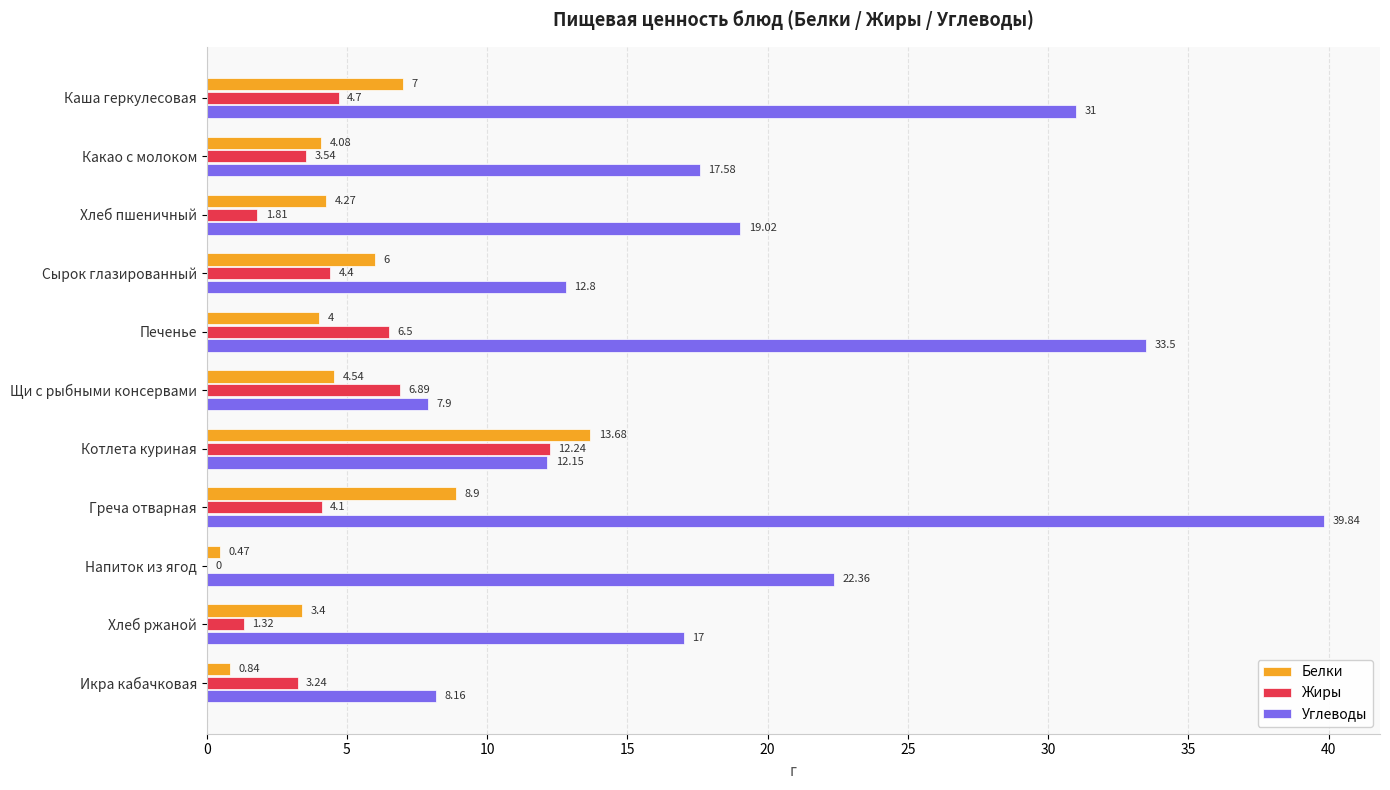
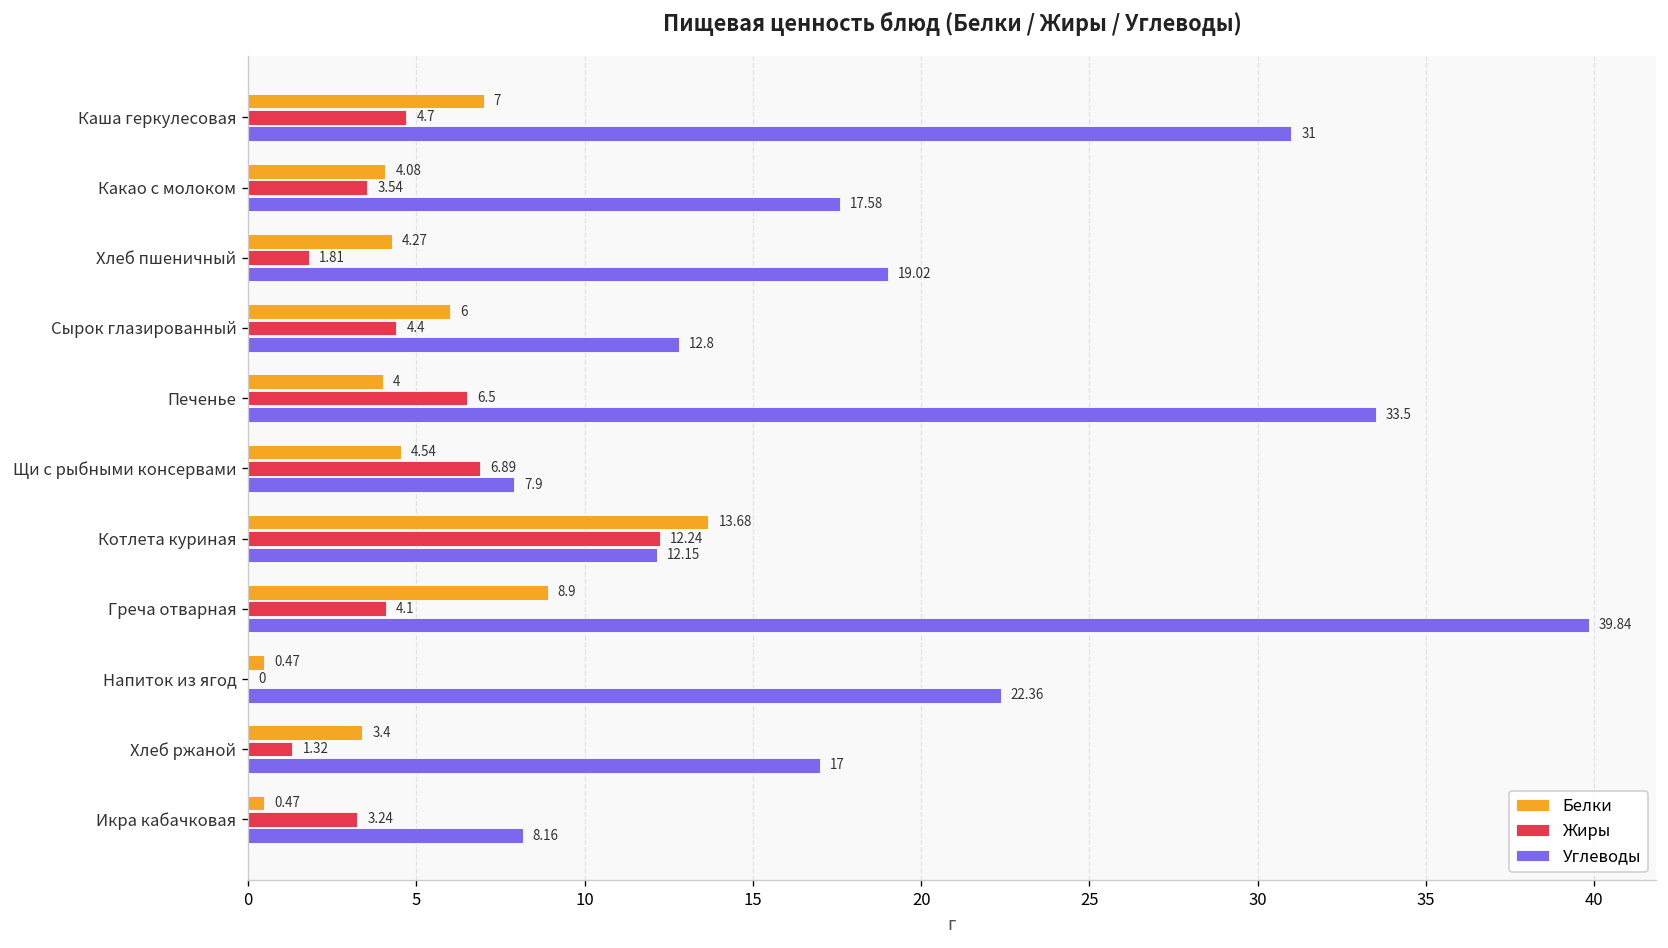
Белки, Икра кабачковая: 0.84 -> 0.47
